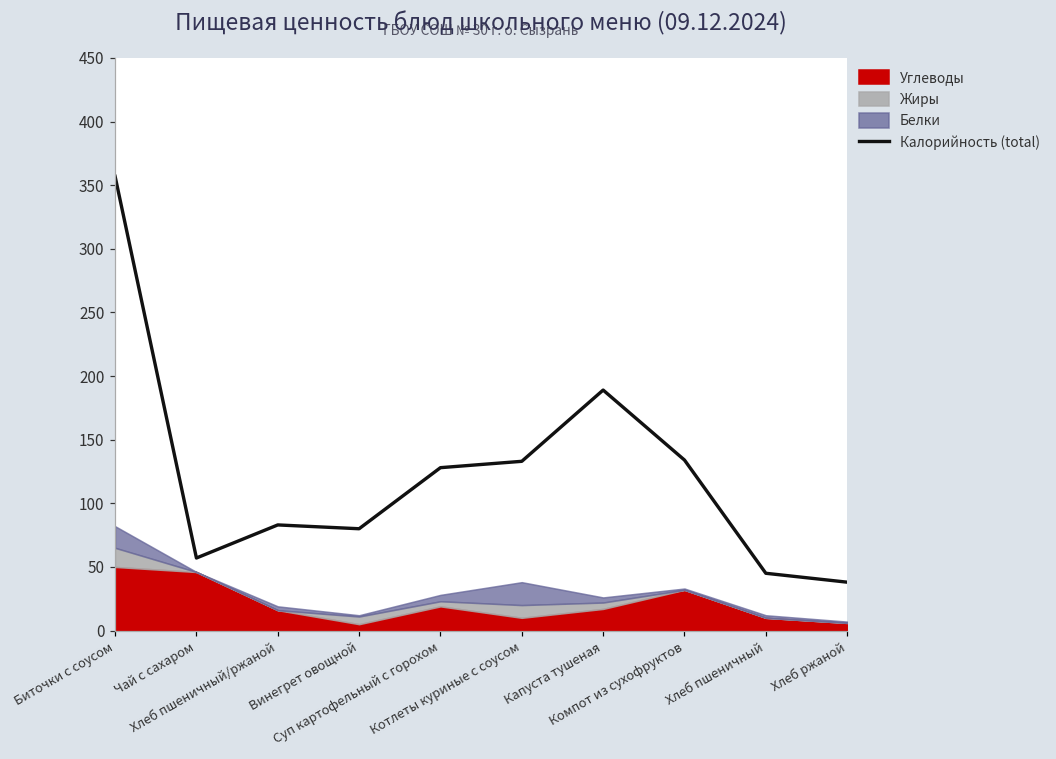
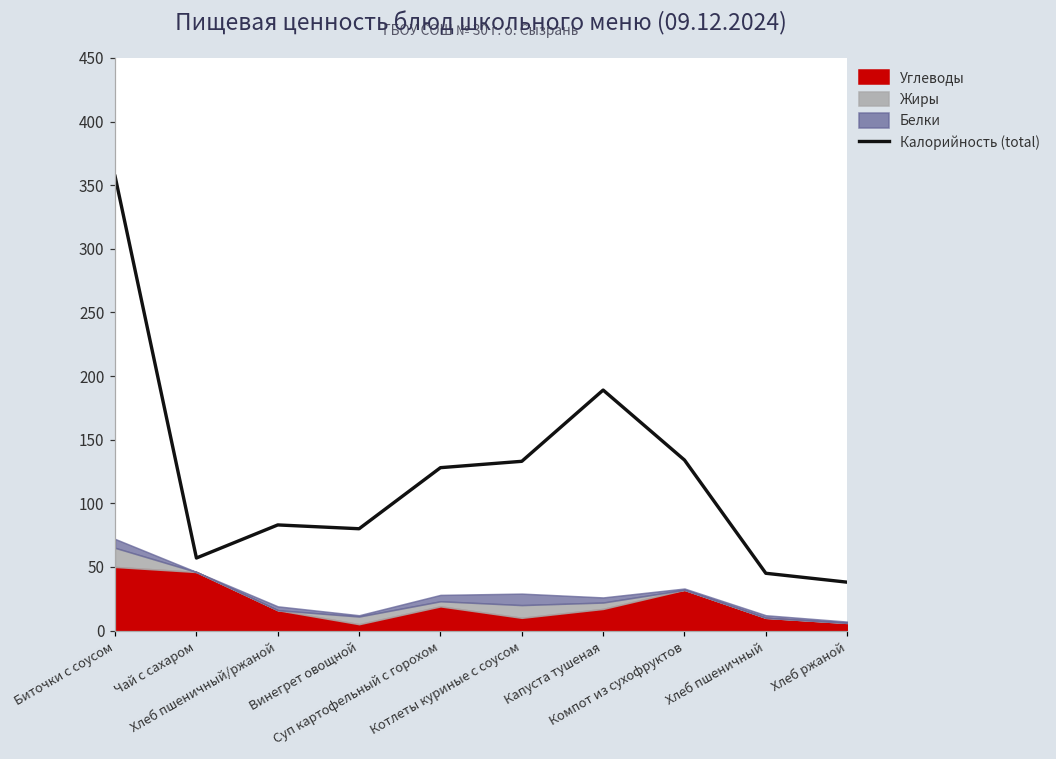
Белки, Биточки с соусом: 17 -> 7
Белки, Котлеты куриные с соусом: 18 -> 9
